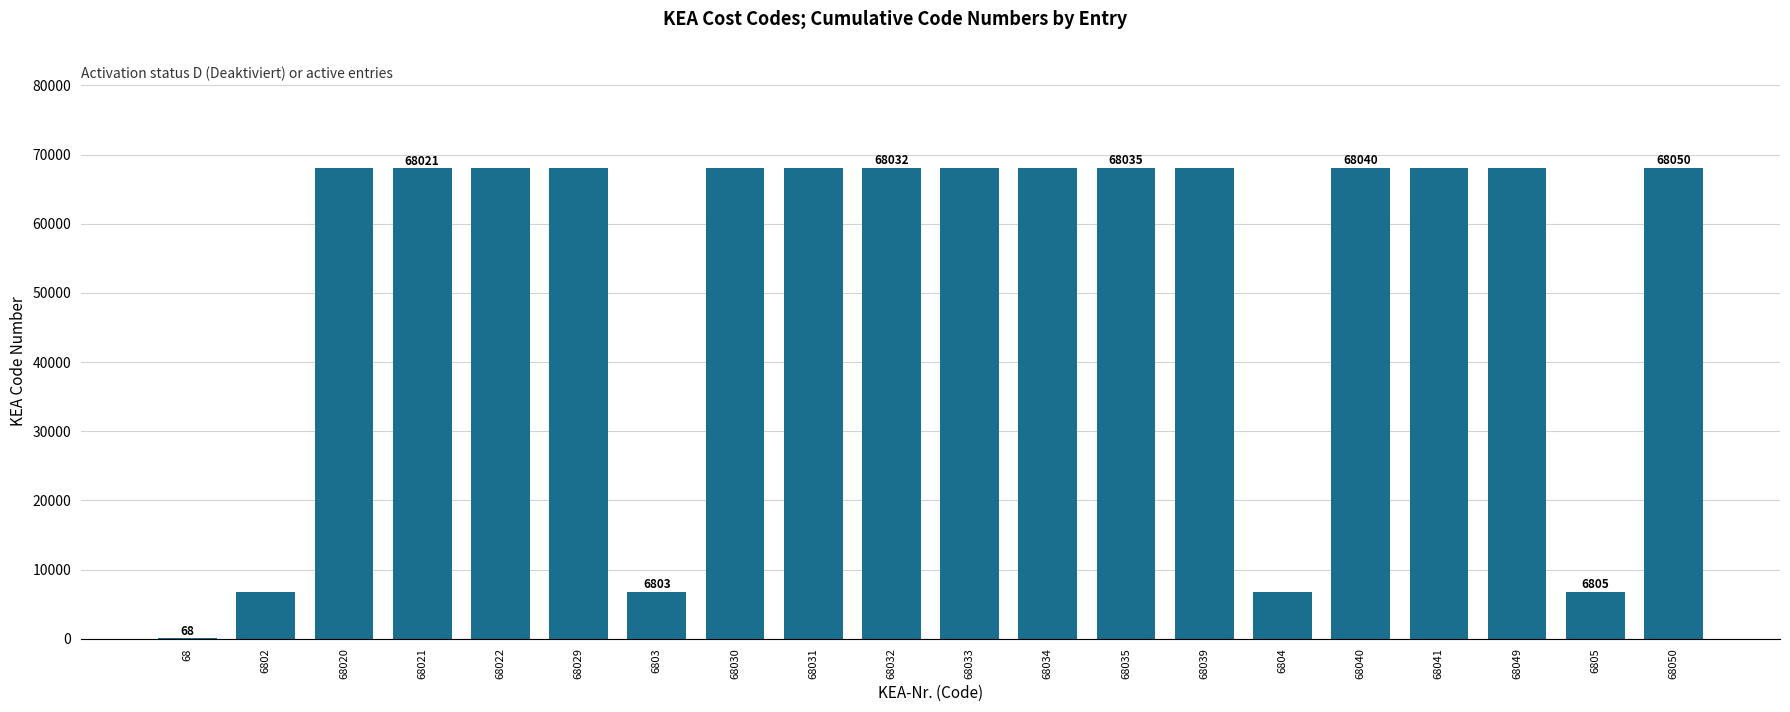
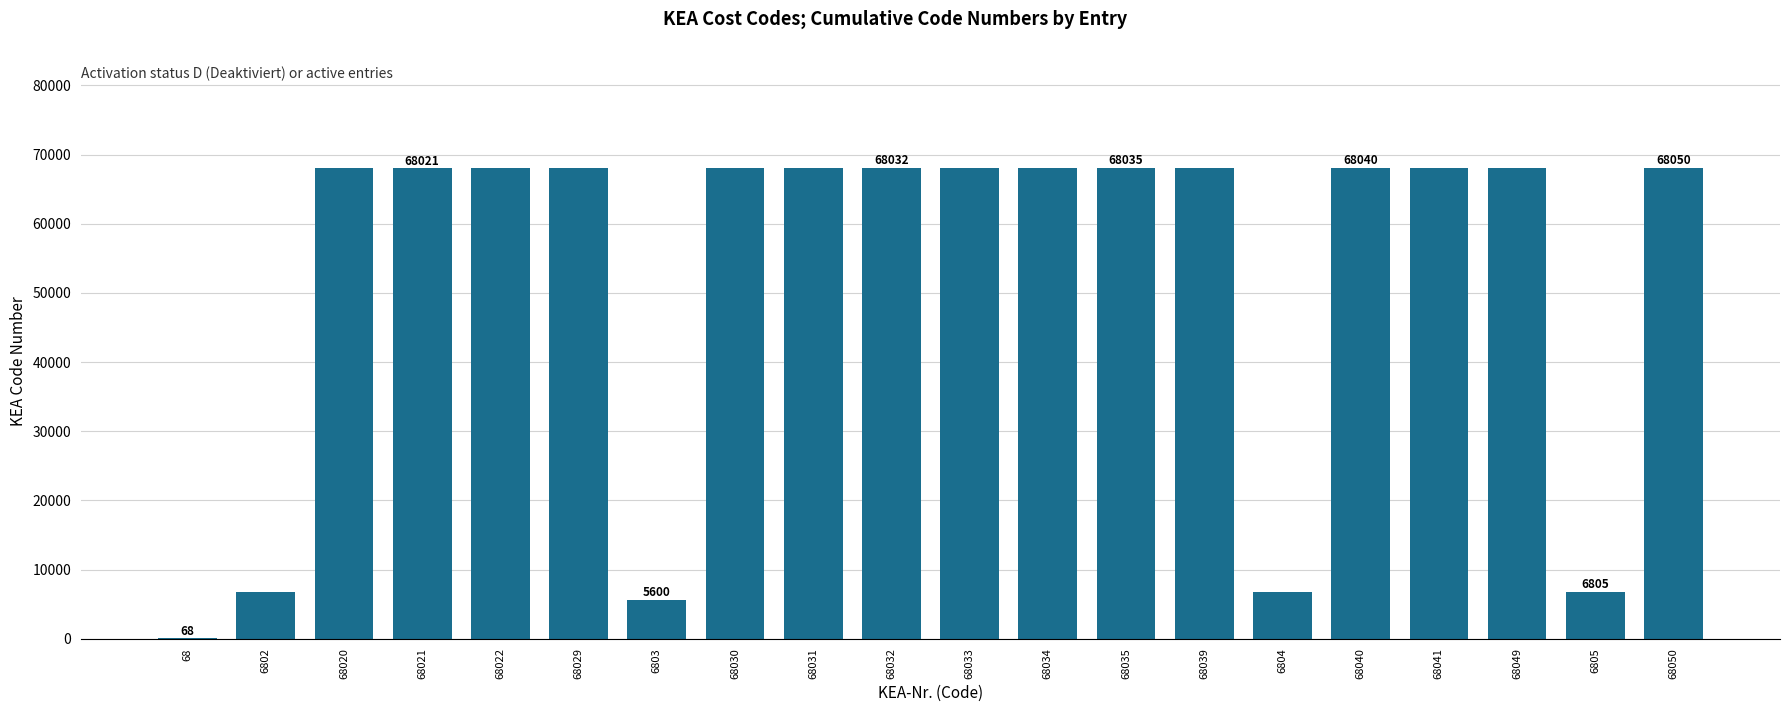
6803: 6803 -> 5600
